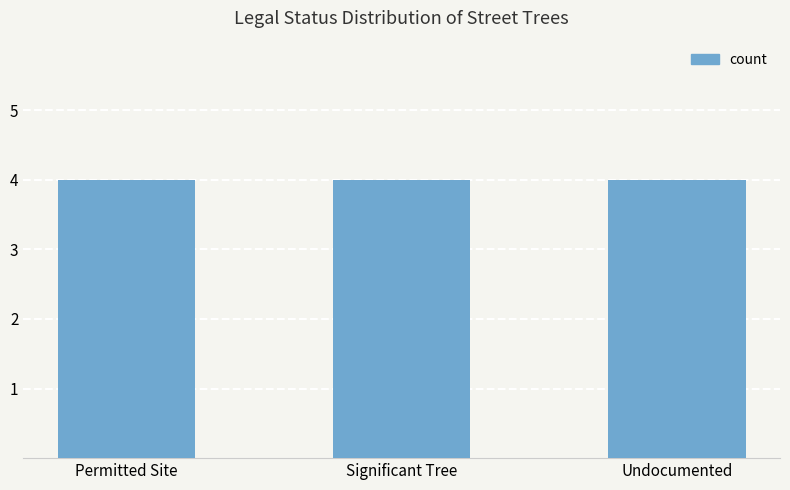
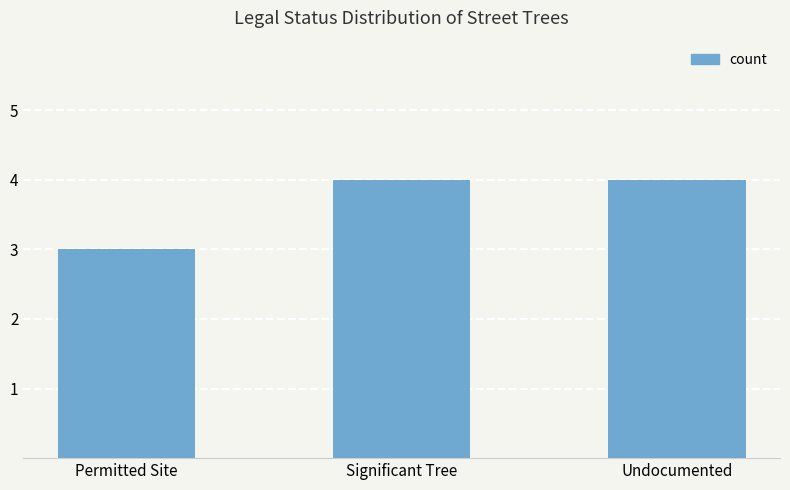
Permitted Site: 4 -> 3
